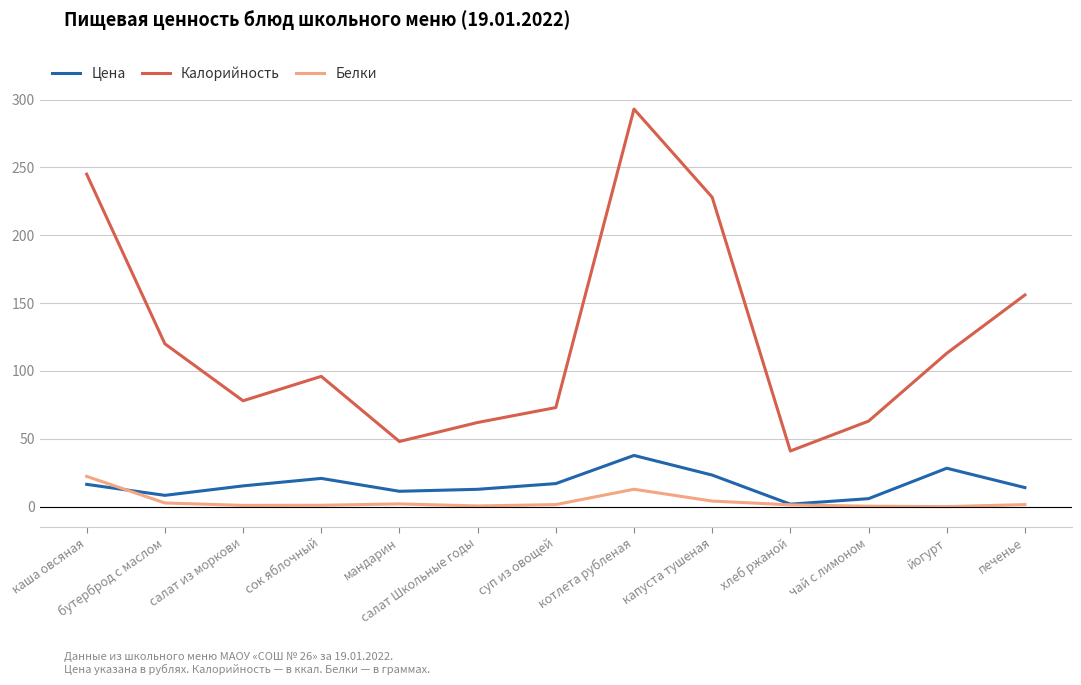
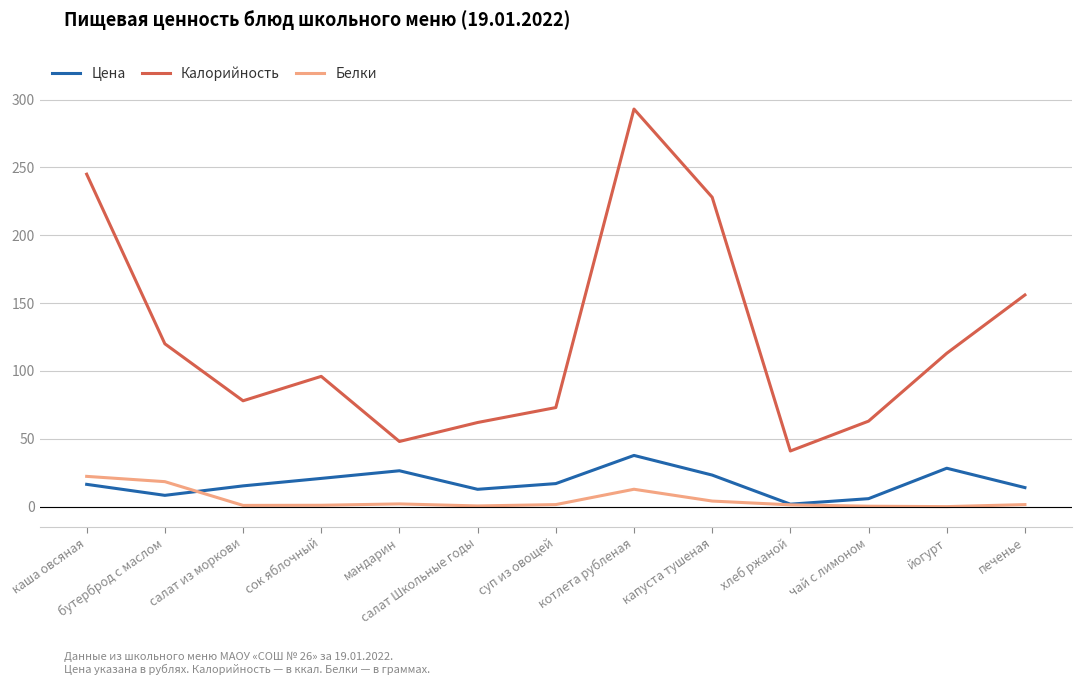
Белки, бутерброд с маслом: 3 -> 18
Цена, мандарин: 11 -> 26
